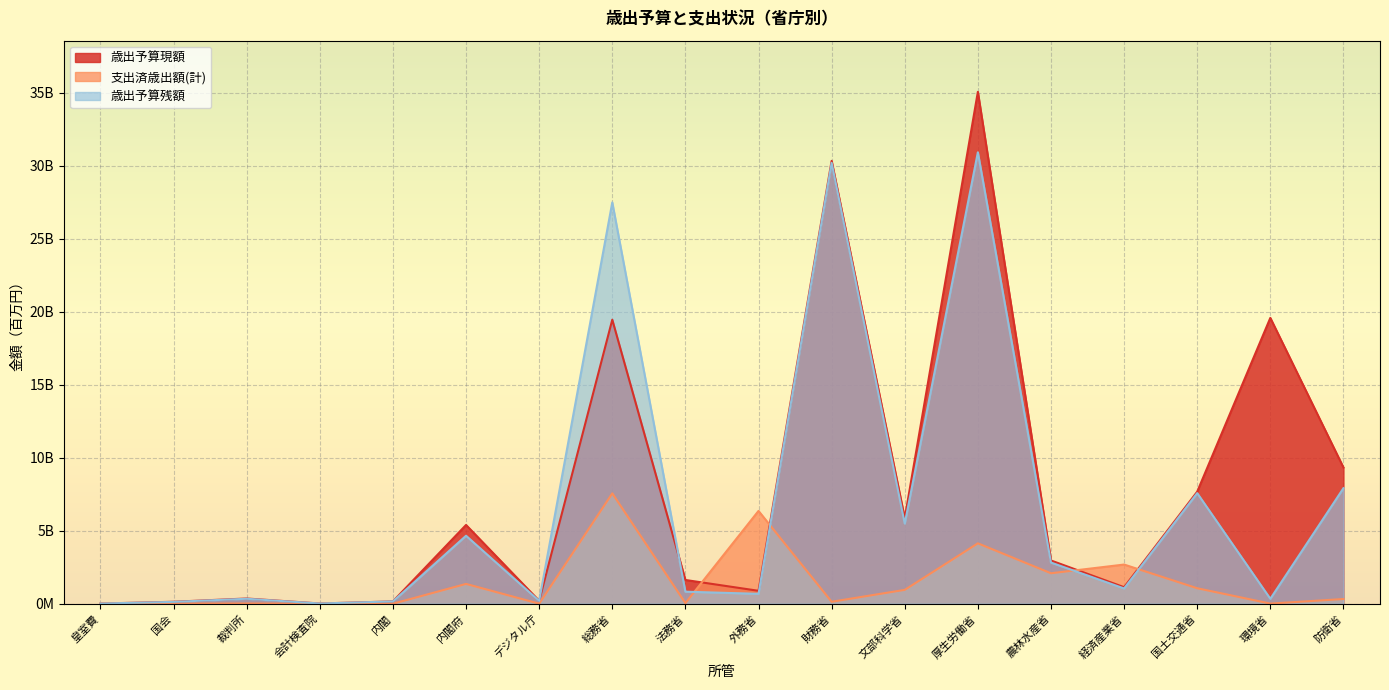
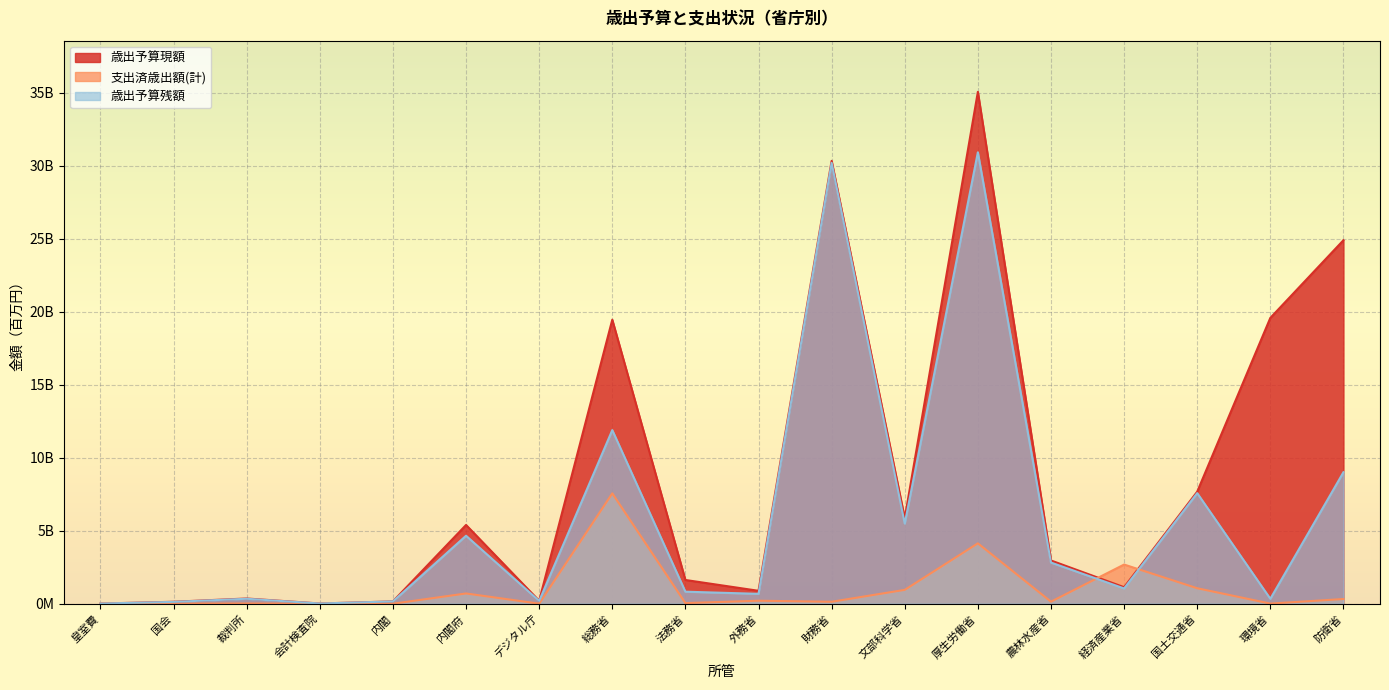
支出済歳出額(計), 内閣府: 1400000000 -> 700000000
歳出予算残額, 総務省: 27500000000 -> 11900000000
支出済歳出額(計), 外務省: 6400000000 -> 200000000
支出済歳出額(計), 農林水産省: 2100000000 -> 100000000
歳出予算現額, 防衛省: 9300000000 -> 24900000000
歳出予算残額, 防衛省: 7900000000 -> 9000000000
